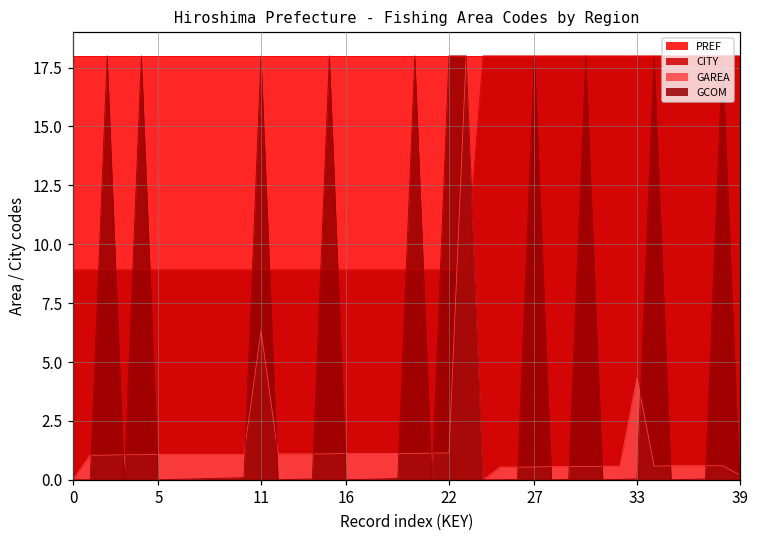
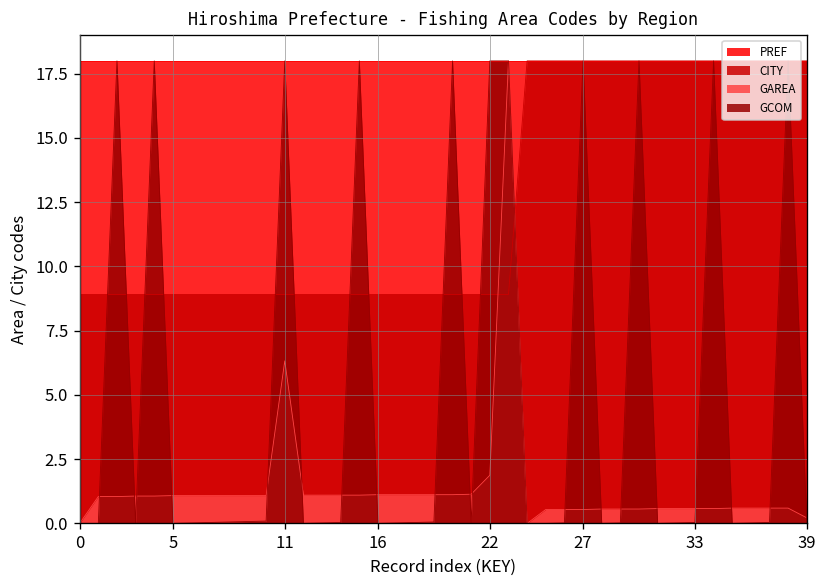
GAREA, 22: 1.1 -> 1.9
GAREA, 33: 4.3 -> 0.6
